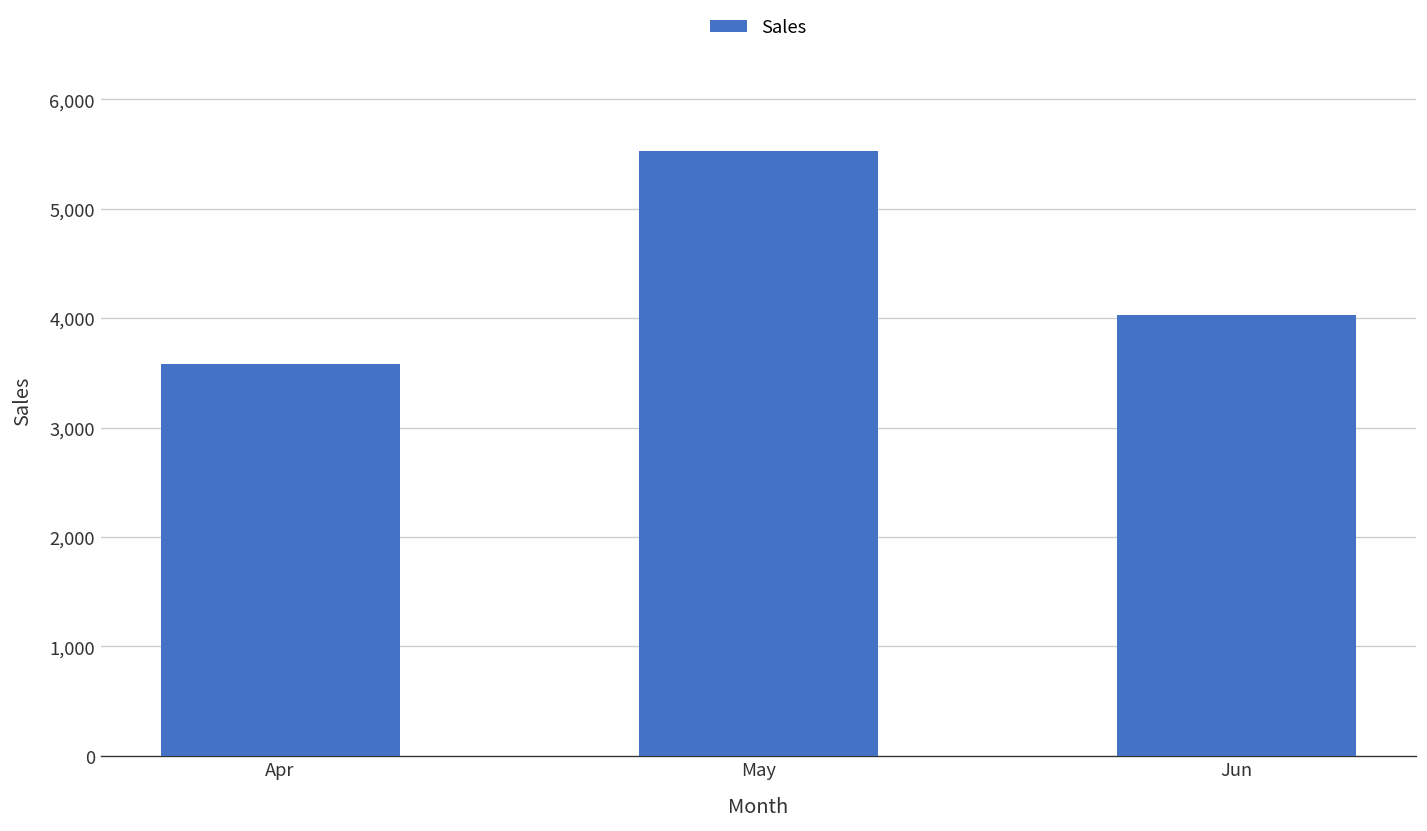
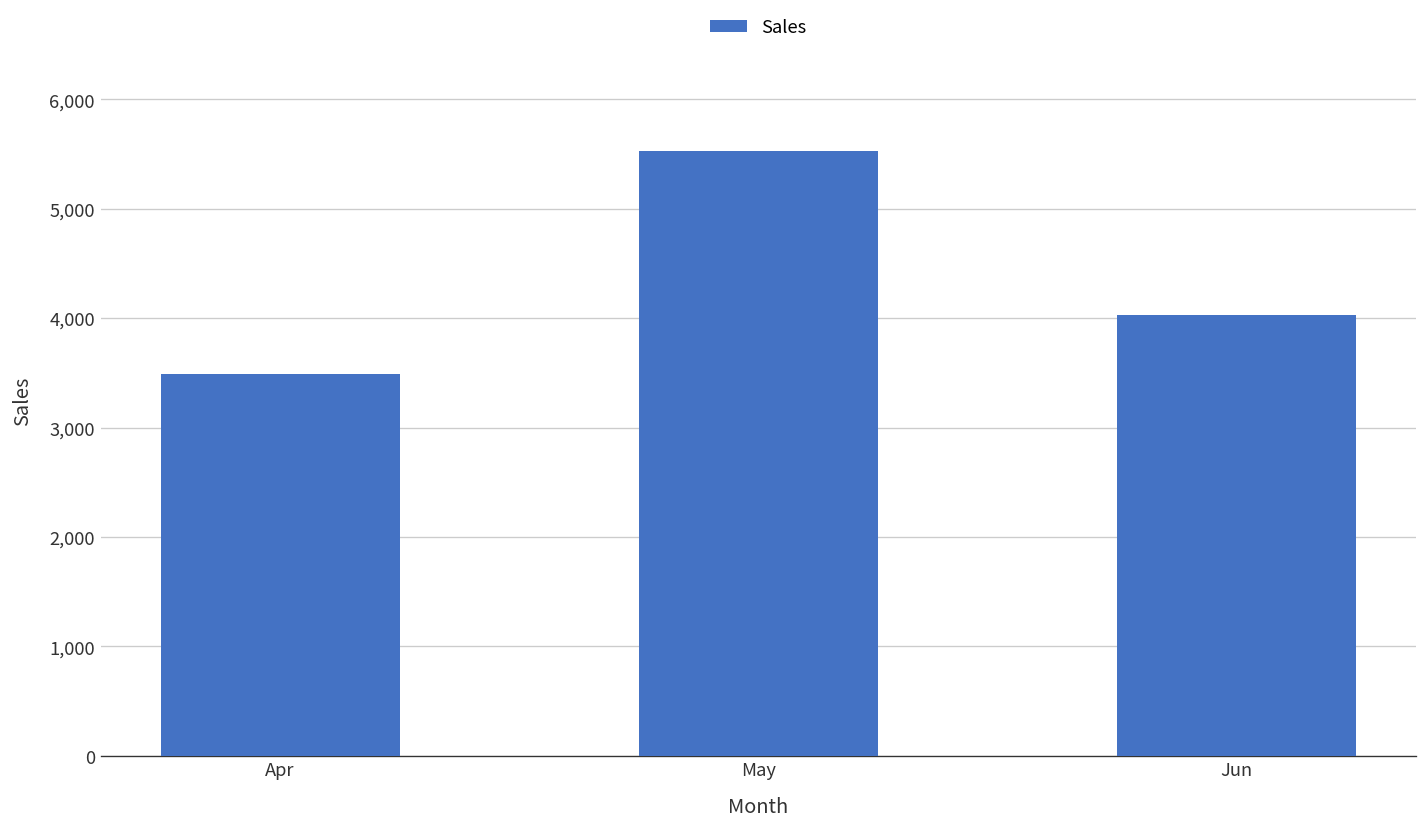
Apr: 3,600 -> 3,500
